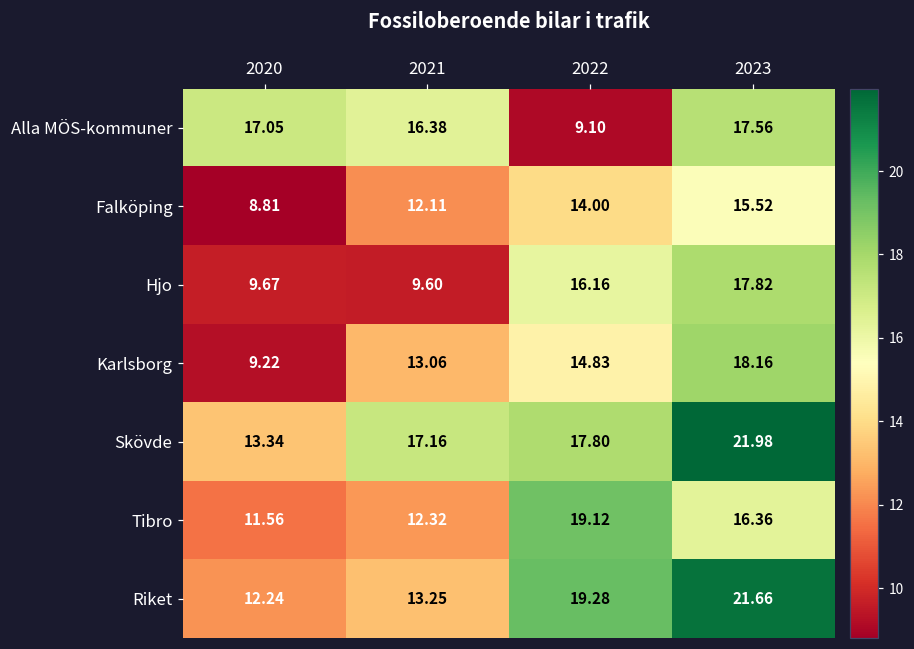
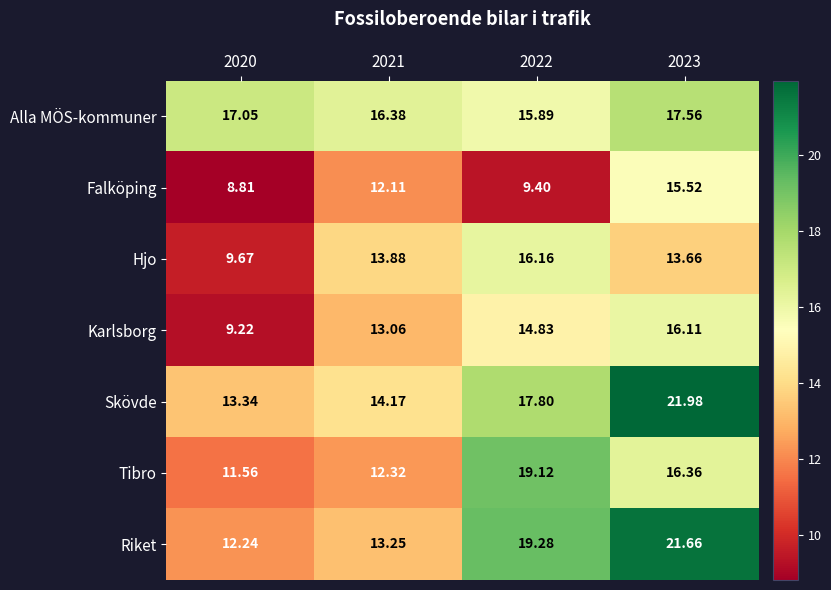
Alla MÖS-kommuner, 2022: 9.10 -> 15.89
Falköping, 2022: 14.00 -> 9.40
Hjo, 2021: 9.60 -> 13.88
Hjo, 2023: 17.82 -> 13.66
Karlsborg, 2023: 18.16 -> 16.11
Skövde, 2021: 17.16 -> 14.17
